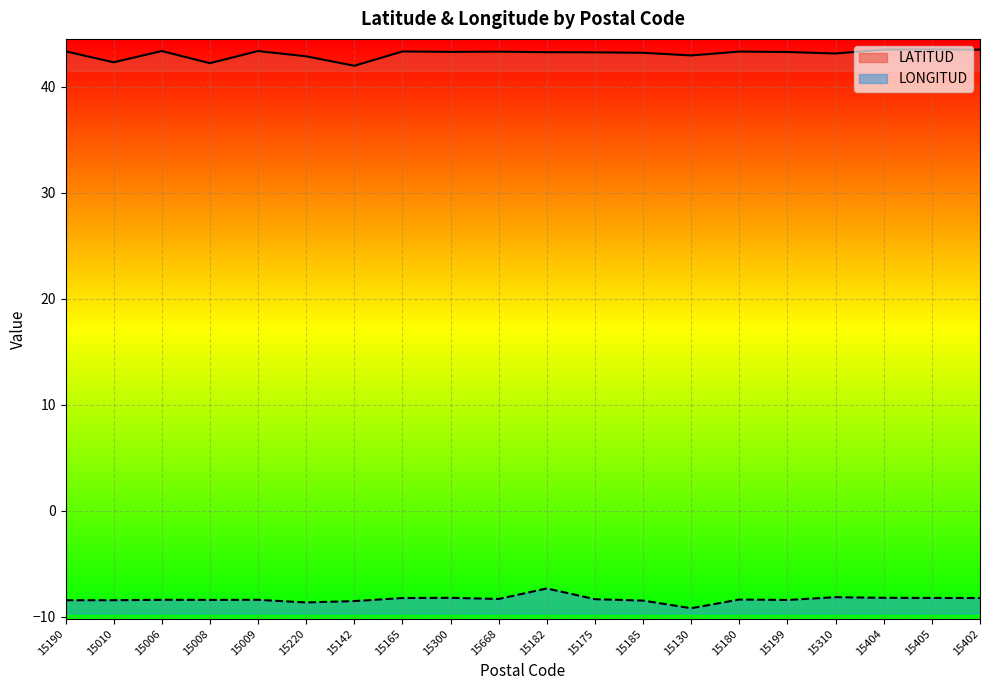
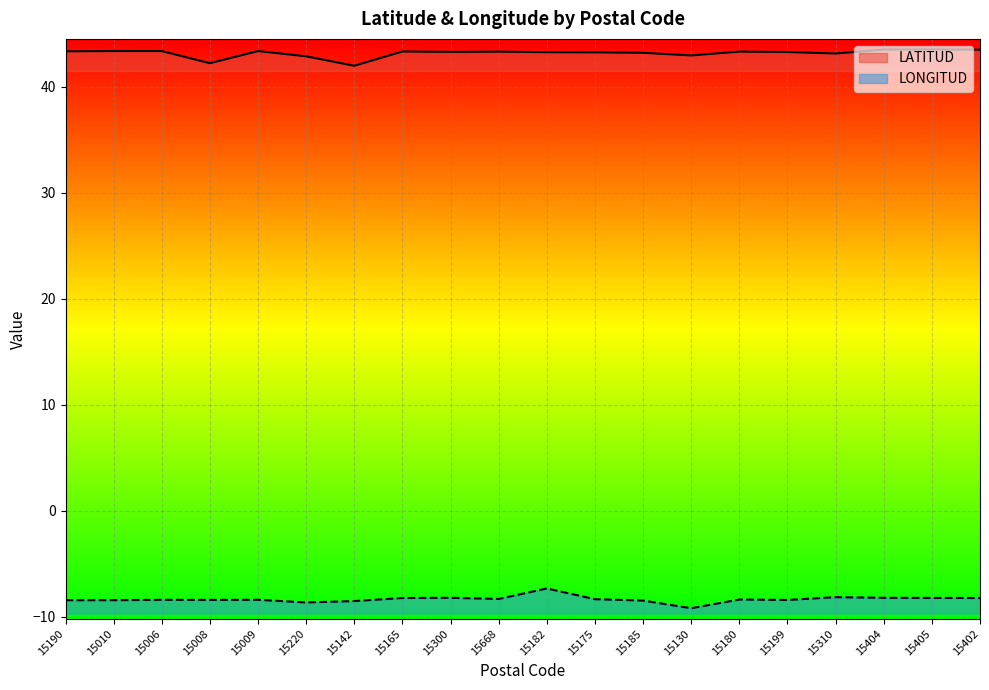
LATITUD, 15010: 42.3 -> 43.4
